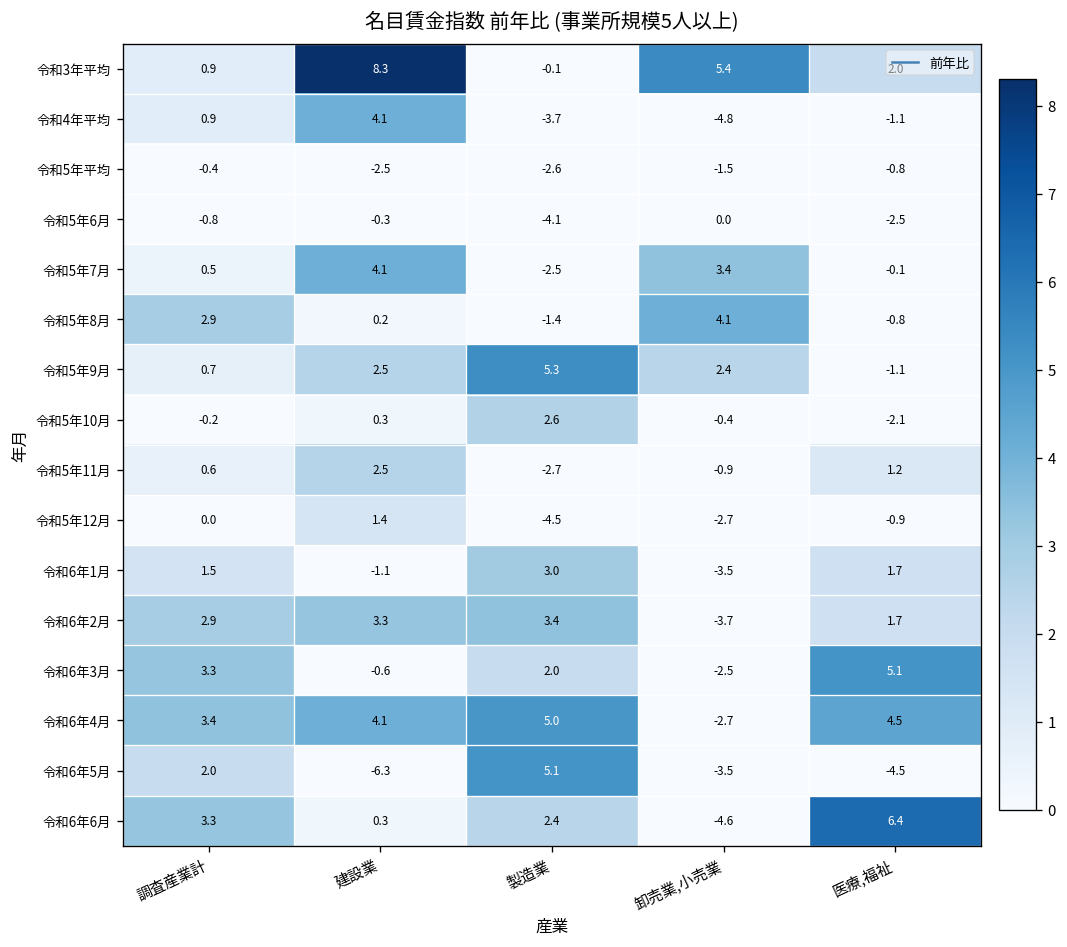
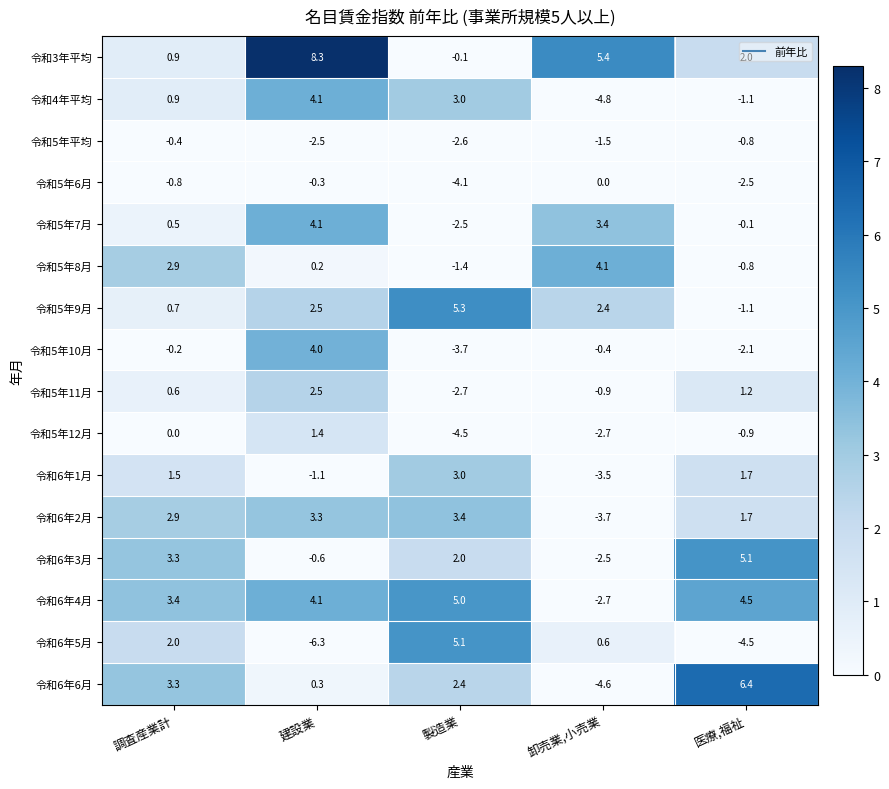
令和4年平均, 製造業: -3.7 -> 3.0
令和5年10月, 建設業: 0.3 -> 4.0
令和5年10月, 製造業: 2.6 -> -3.7
令和6年5月, 卸売業,小売業: -3.5 -> 0.6
